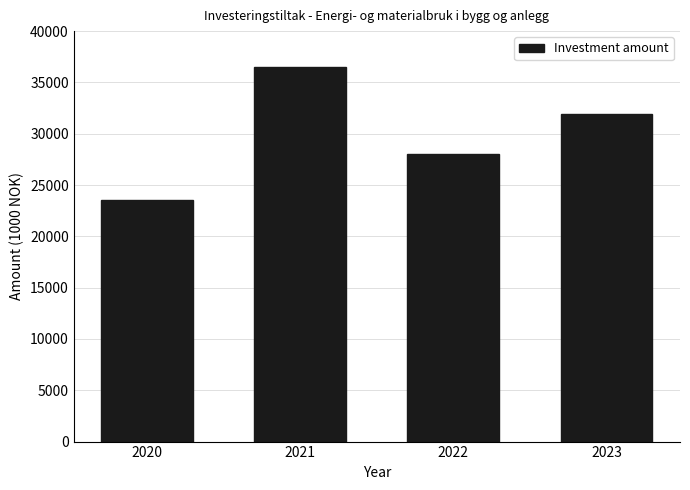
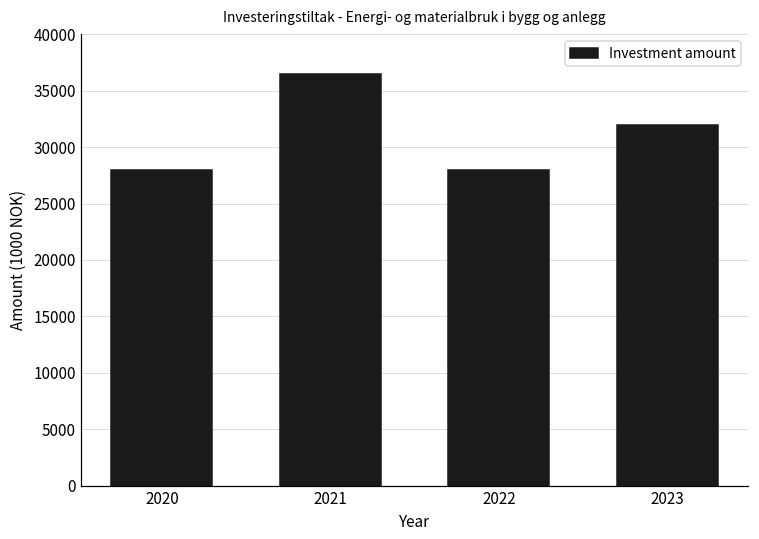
2020: 23500 -> 28000
